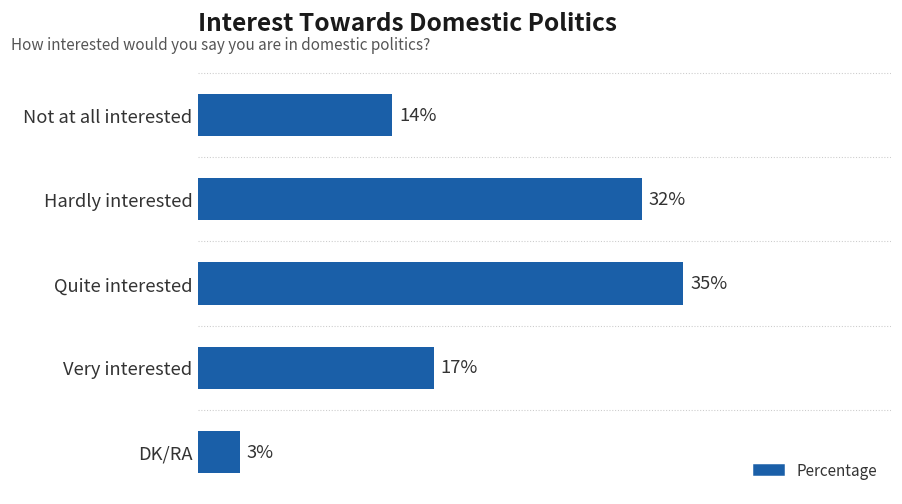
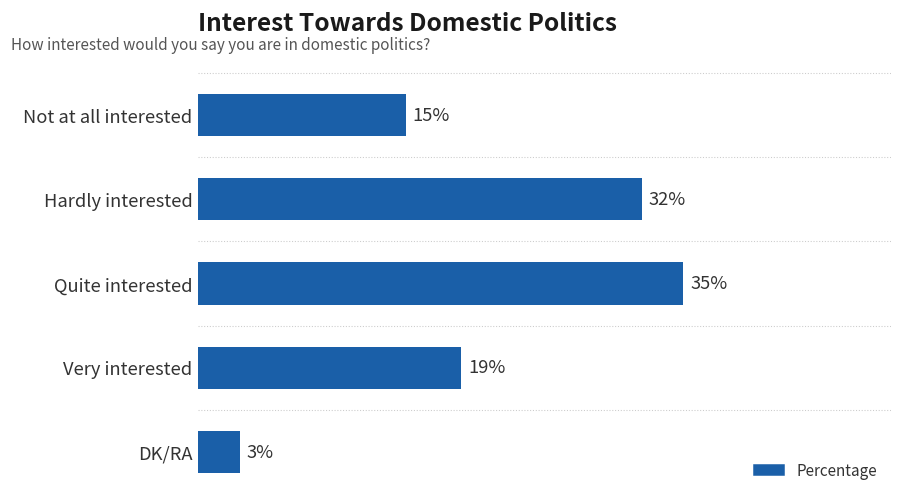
Not at all interested: 14% -> 15%
Very interested: 17% -> 19%
